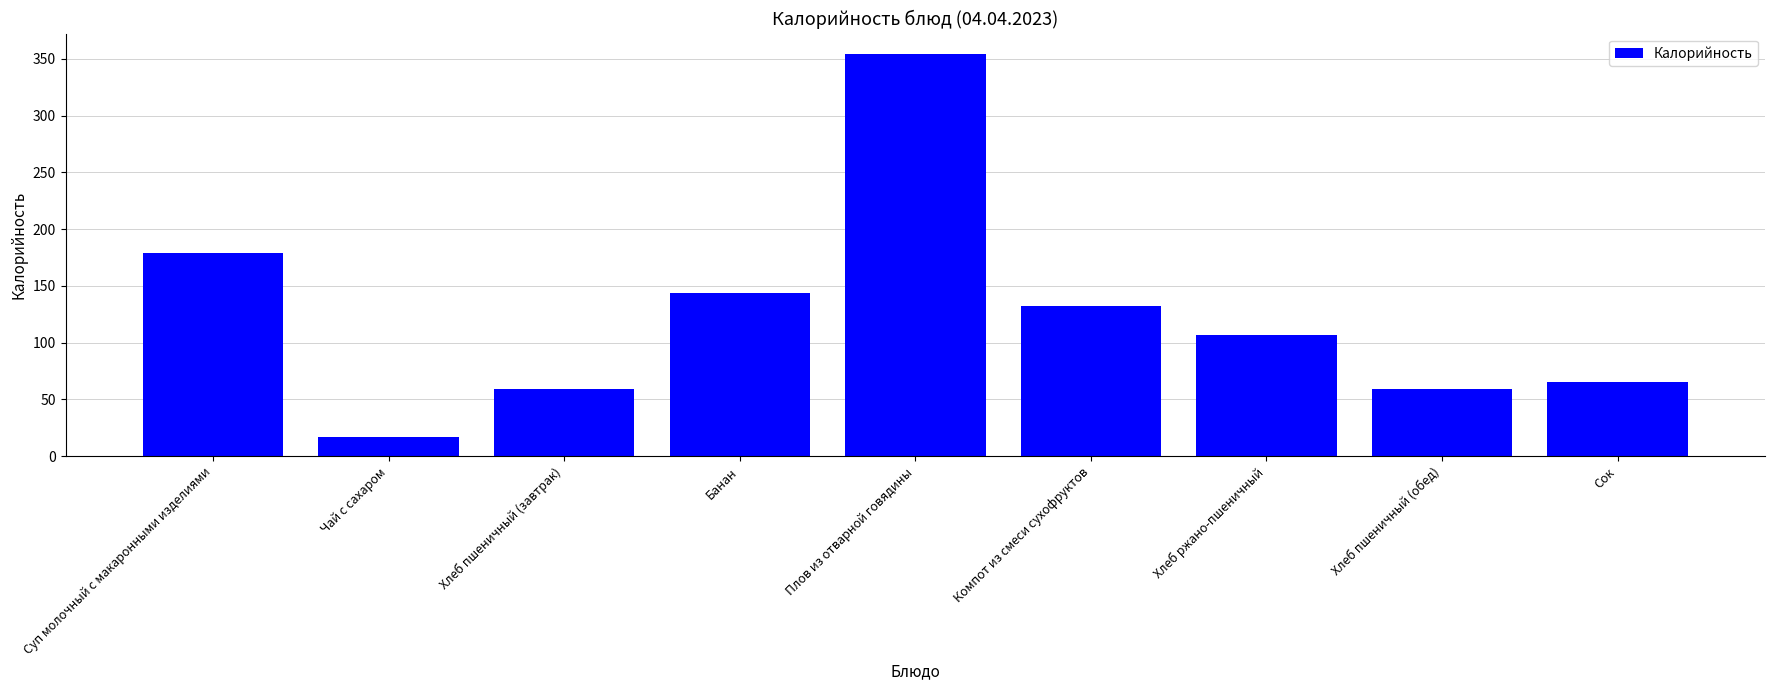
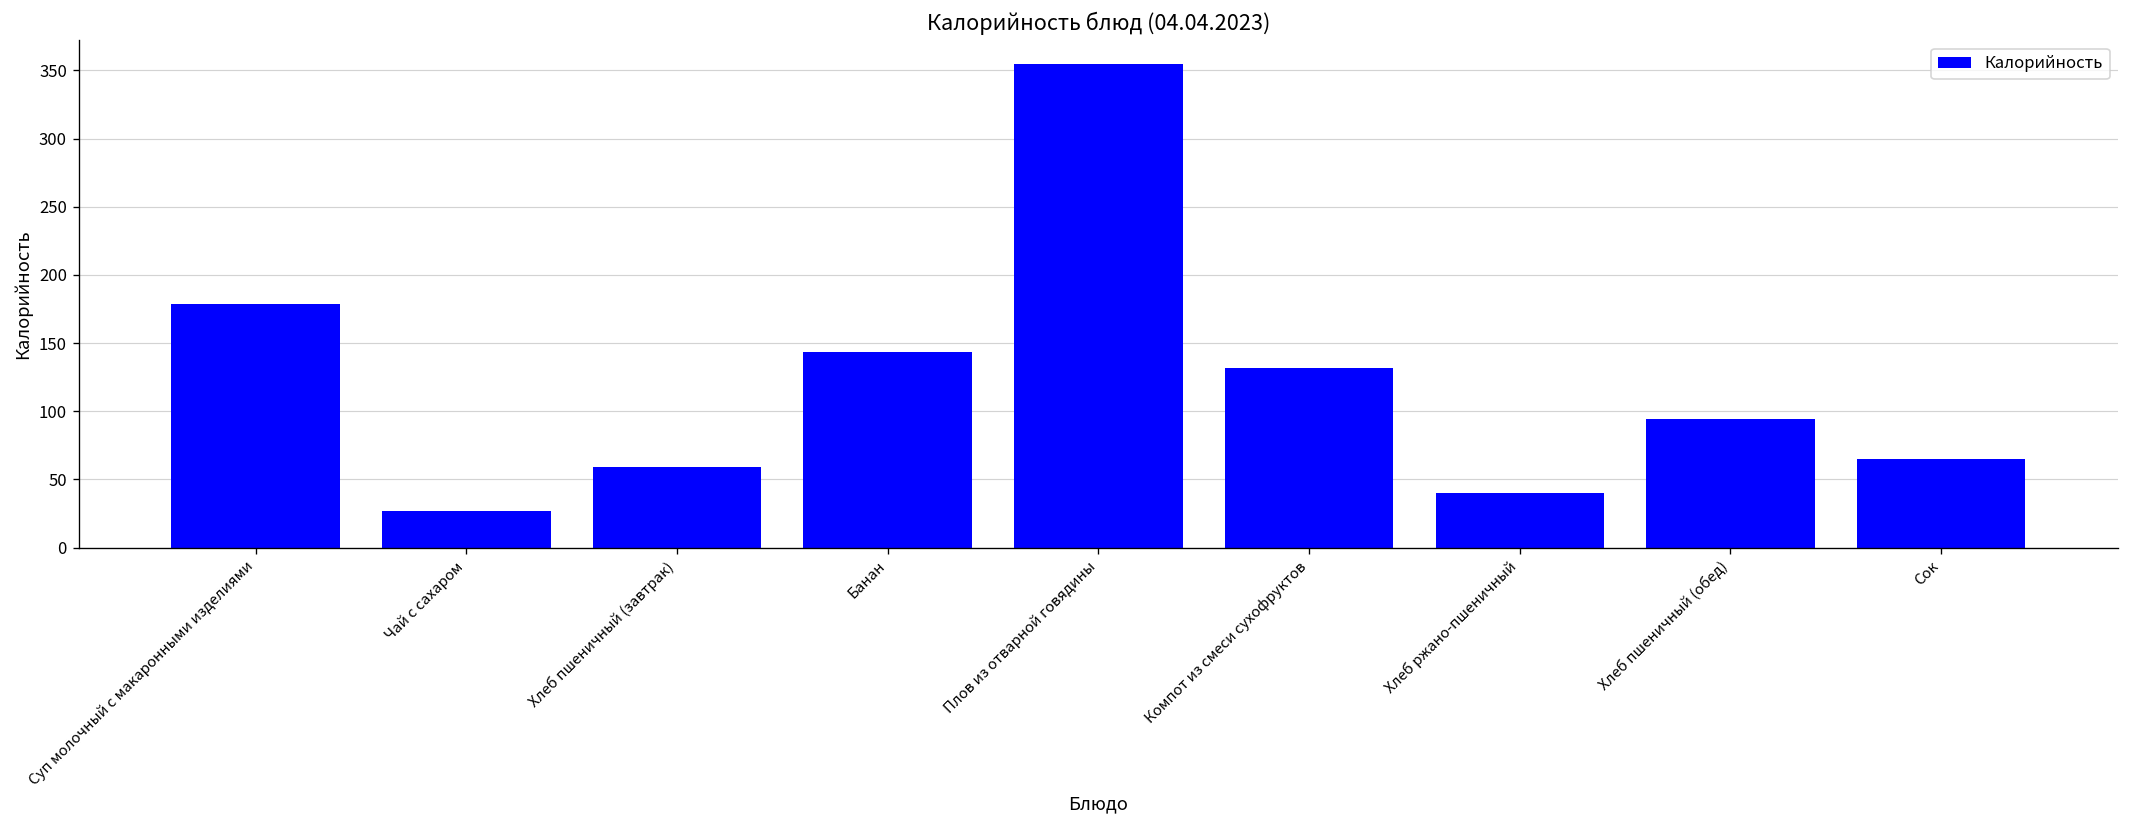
Чай с сахаром: 17 -> 27
Хлеб ржано-пшеничный: 107 -> 40
Хлеб пшеничный (обед): 59 -> 94
